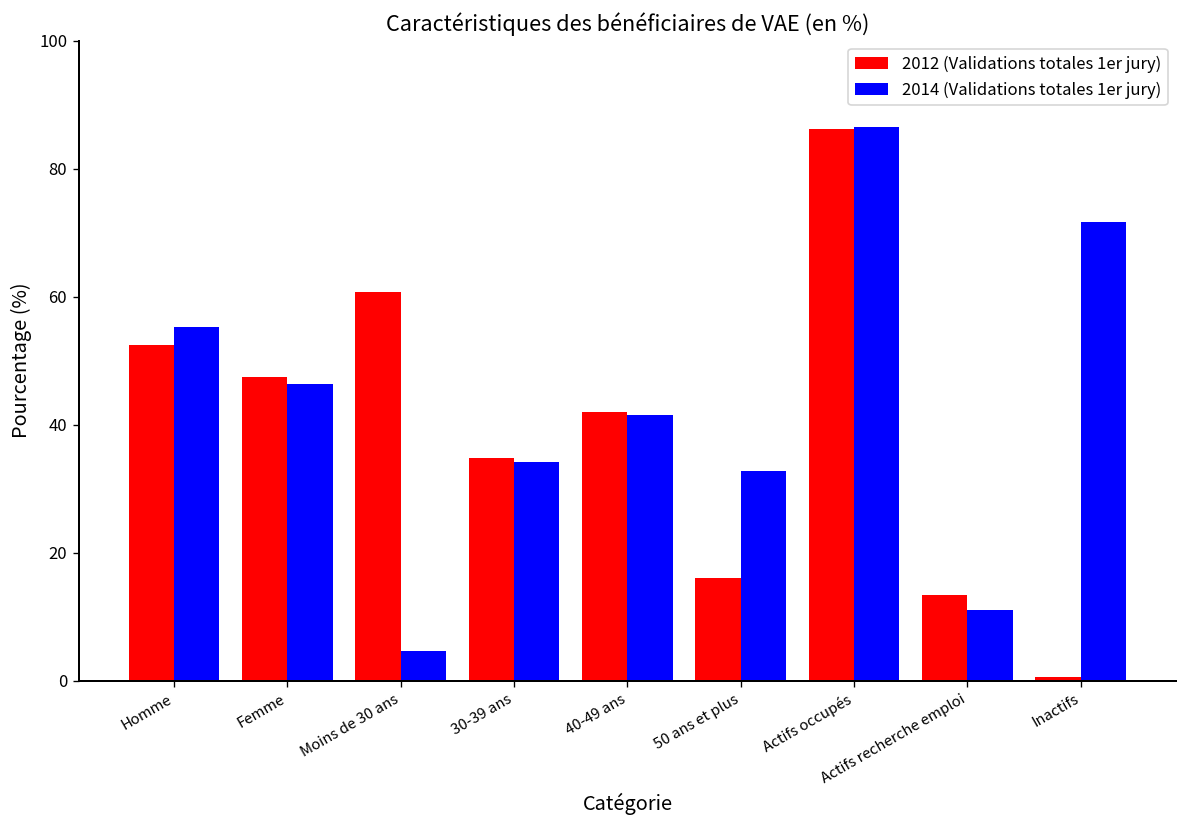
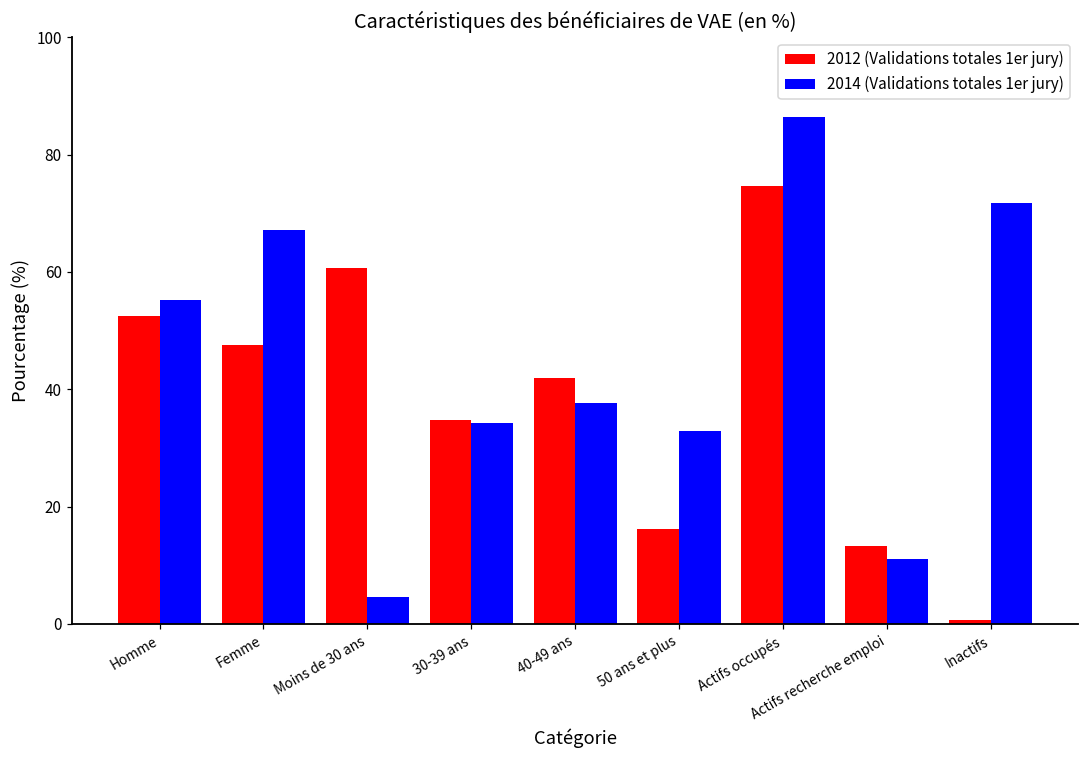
2014 (Validations totales 1er jury), Femme: 46 -> 67
2014 (Validations totales 1er jury), 40-49 ans: 42 -> 38
2012 (Validations totales 1er jury), Actifs occupés: 86 -> 75
